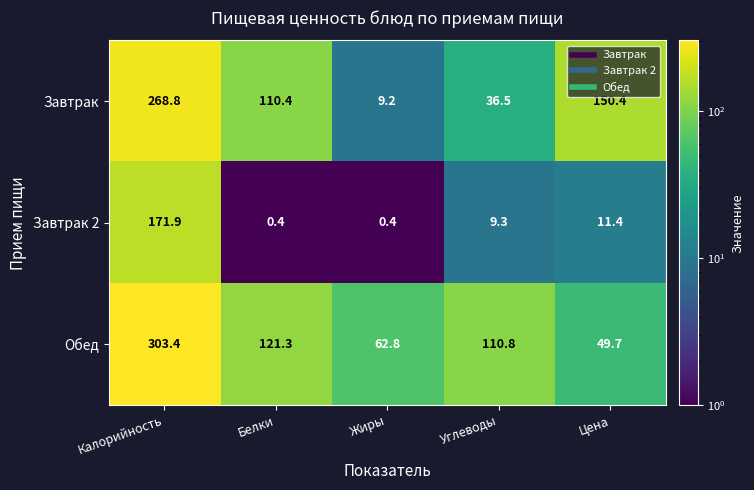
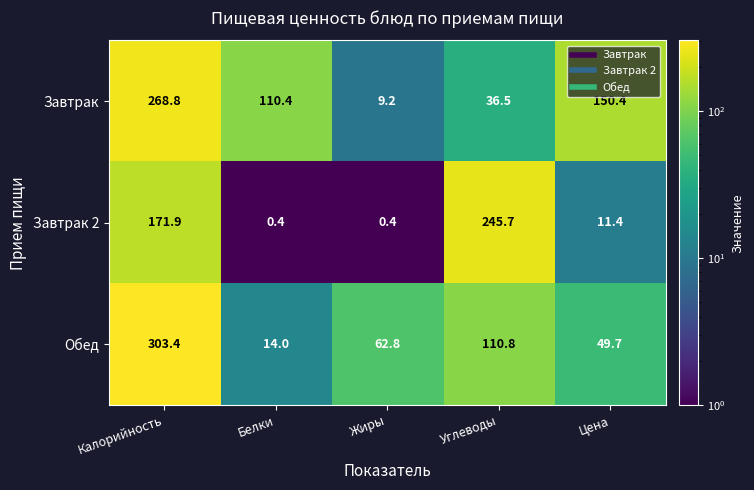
Завтрак 2, Углеводы: 9.3 -> 245.7
Обед, Белки: 121.3 -> 14.0
